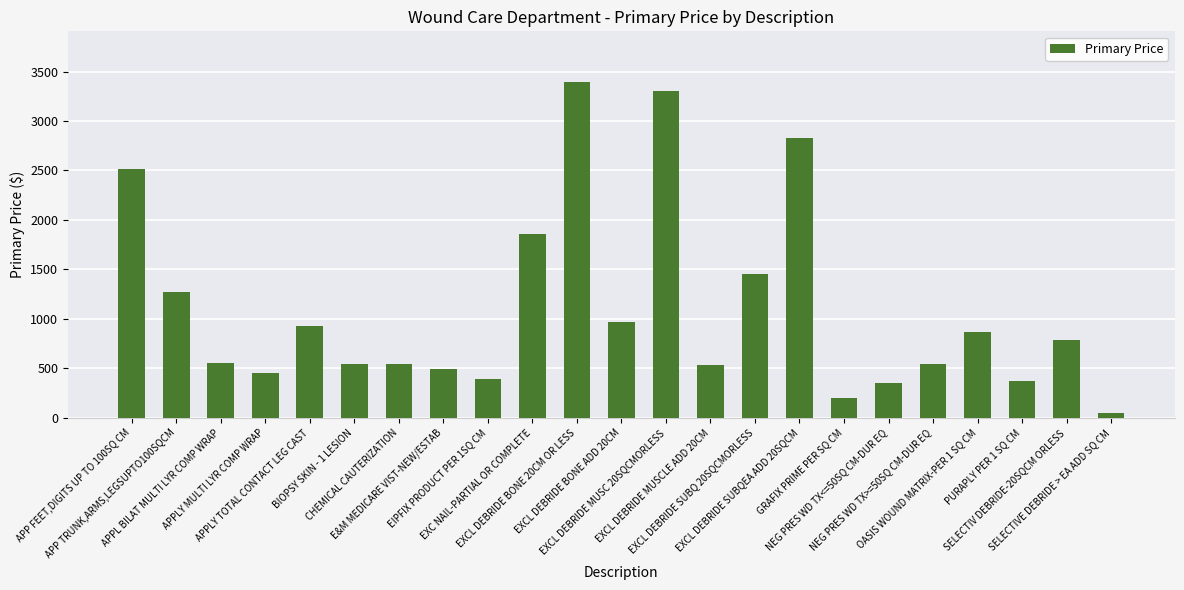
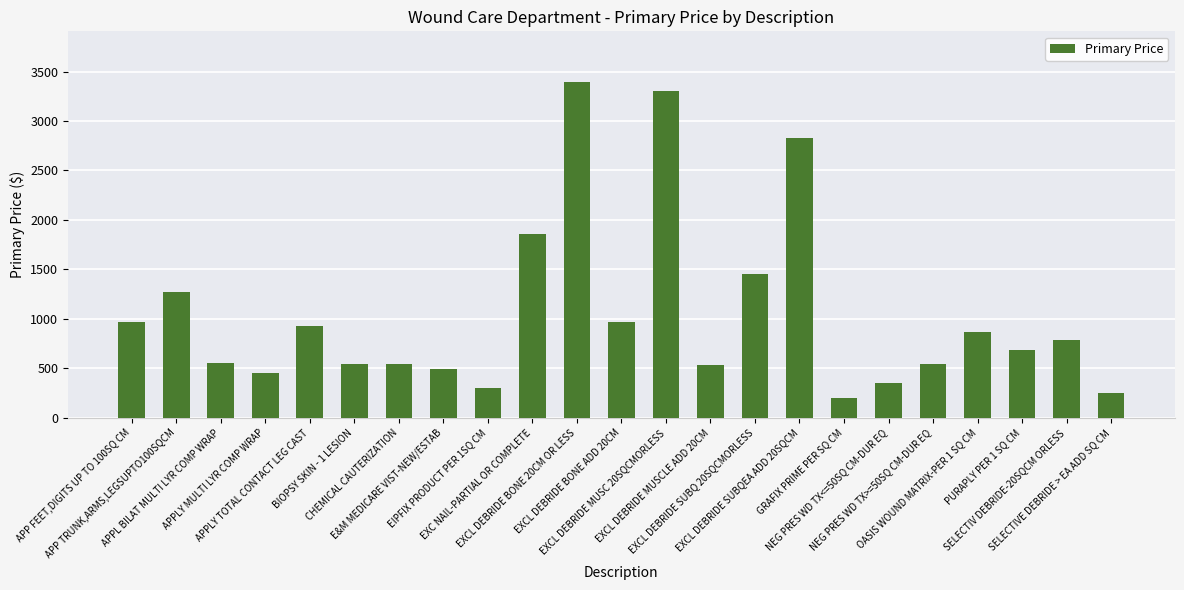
APP FEET,DIGITS UP TO 100SQ CM: 2500 -> 1000
EIPFIX PRODUCT PER 1SQ CM: 400 -> 300
PURAPLY PER 1 SQ CM: 400 -> 700
SELECTIVE DEBRIDE > EA ADD SQ CM: 0 -> 300
